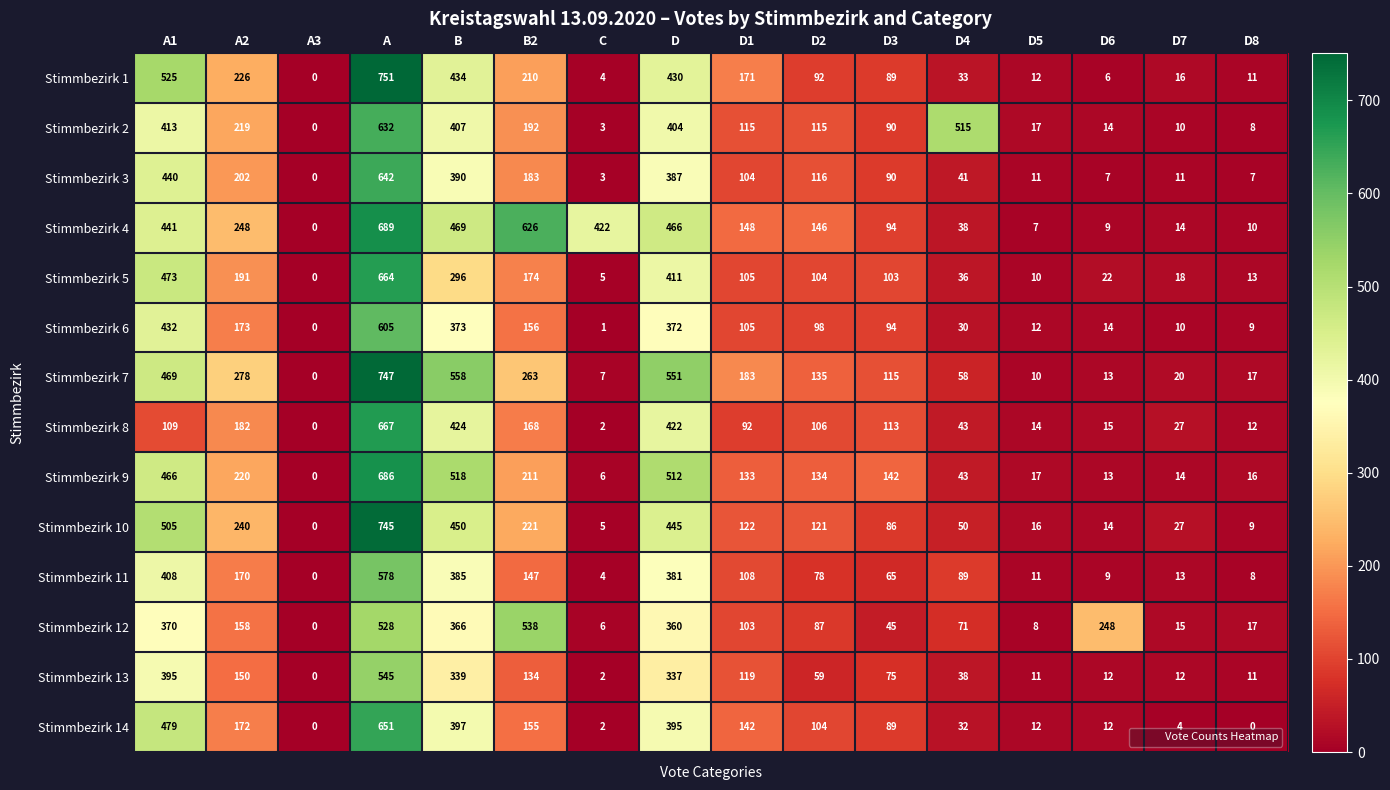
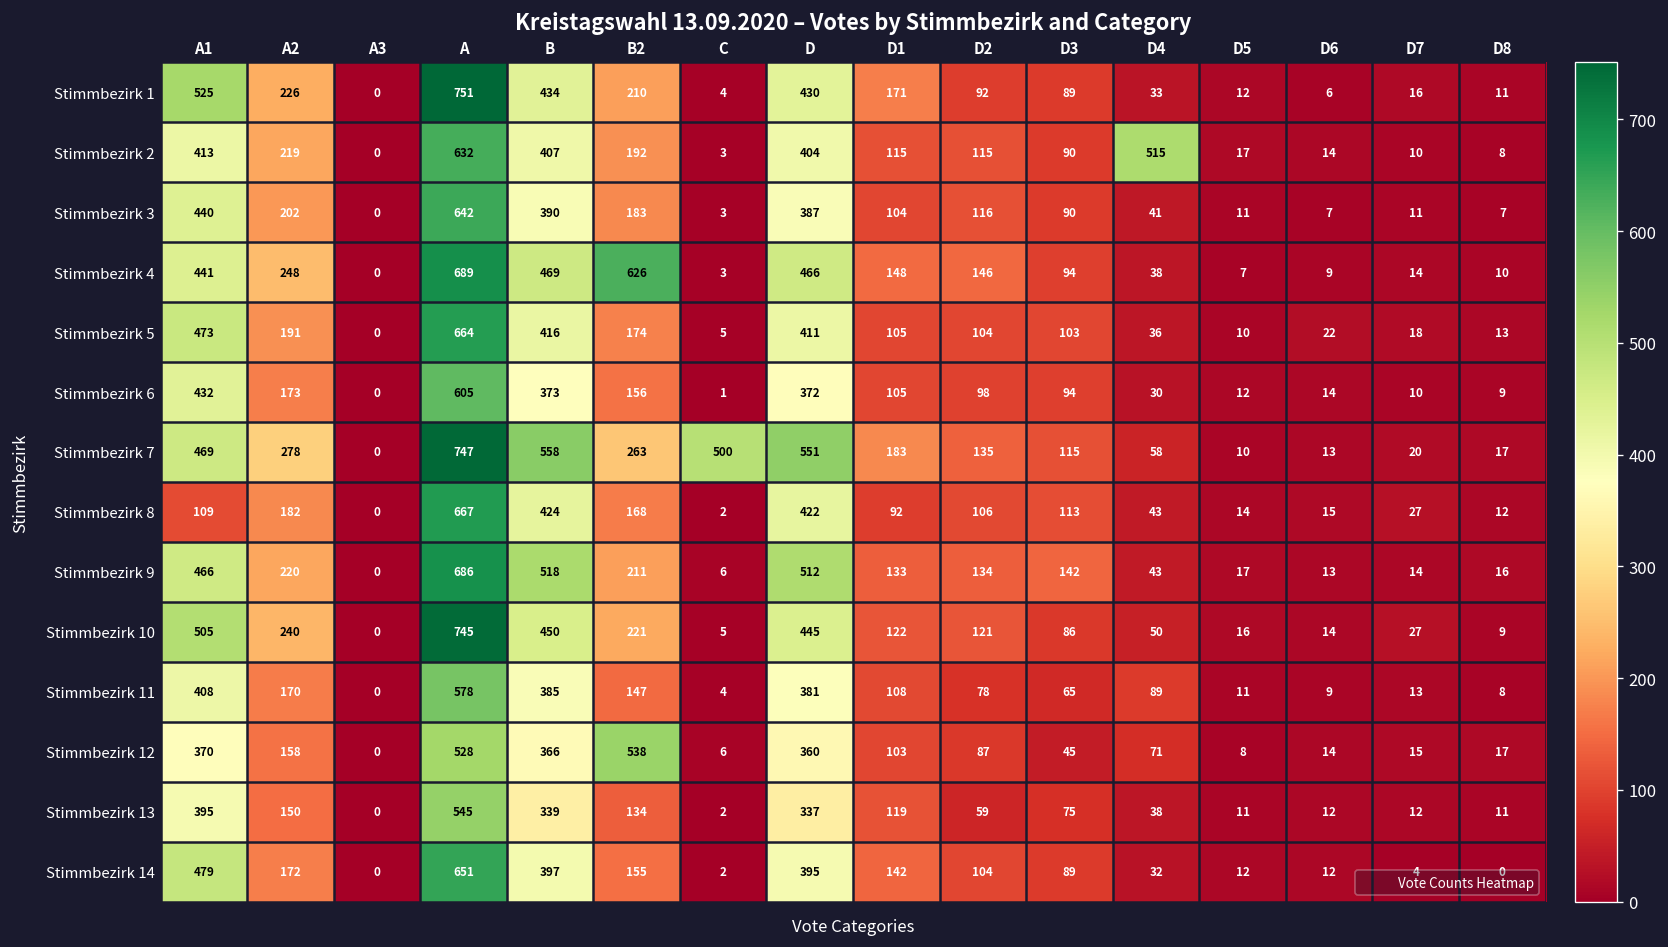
Stimmbezirk 4, C: 422 -> 3
Stimmbezirk 5, B: 296 -> 416
Stimmbezirk 7, C: 7 -> 500
Stimmbezirk 12, D6: 248 -> 14
